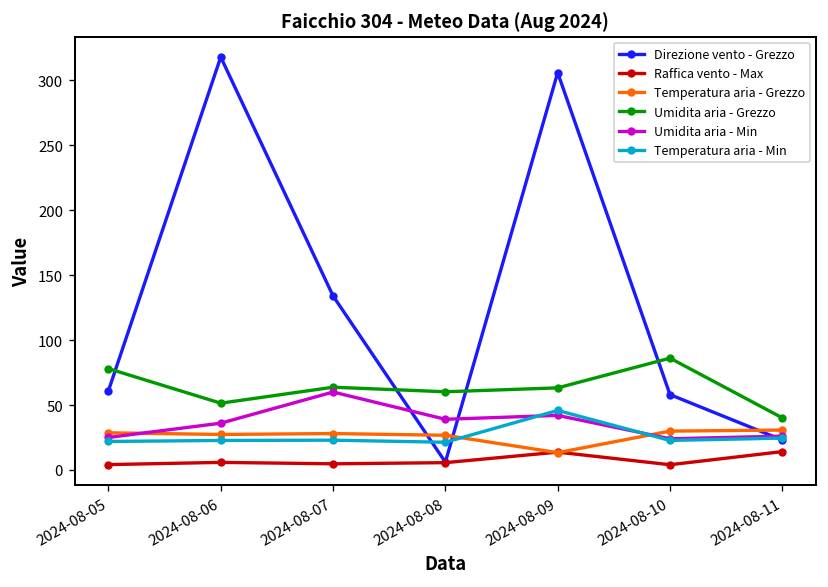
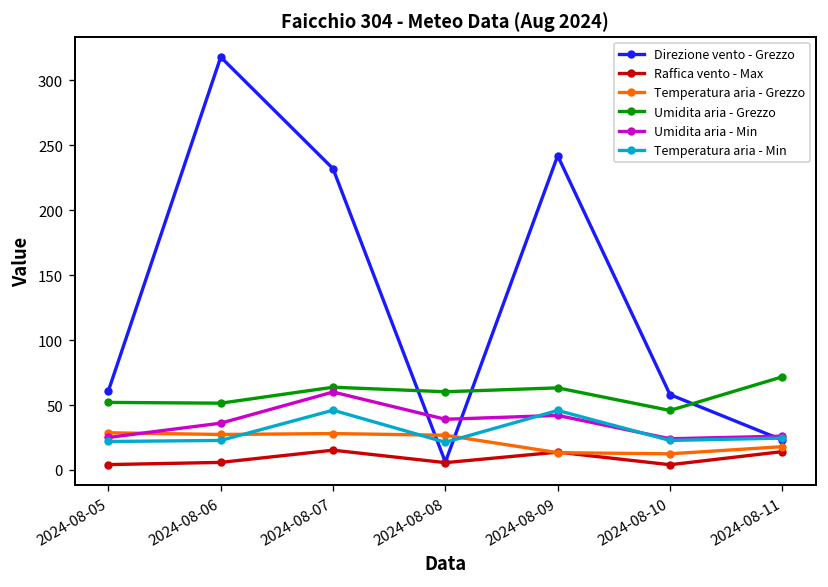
Umidita aria - Grezzo, 2024-08-05: 78 -> 52
Direzione vento - Grezzo, 2024-08-07: 134 -> 232
Raffica vento - Max, 2024-08-07: 5 -> 15
Temperatura aria - Min, 2024-08-07: 23 -> 46
Direzione vento - Grezzo, 2024-08-09: 306 -> 242
Temperatura aria - Grezzo, 2024-08-10: 30 -> 12
Umidita aria - Grezzo, 2024-08-10: 86 -> 46
Temperatura aria - Grezzo, 2024-08-11: 31 -> 18
Umidita aria - Grezzo, 2024-08-11: 40 -> 72
